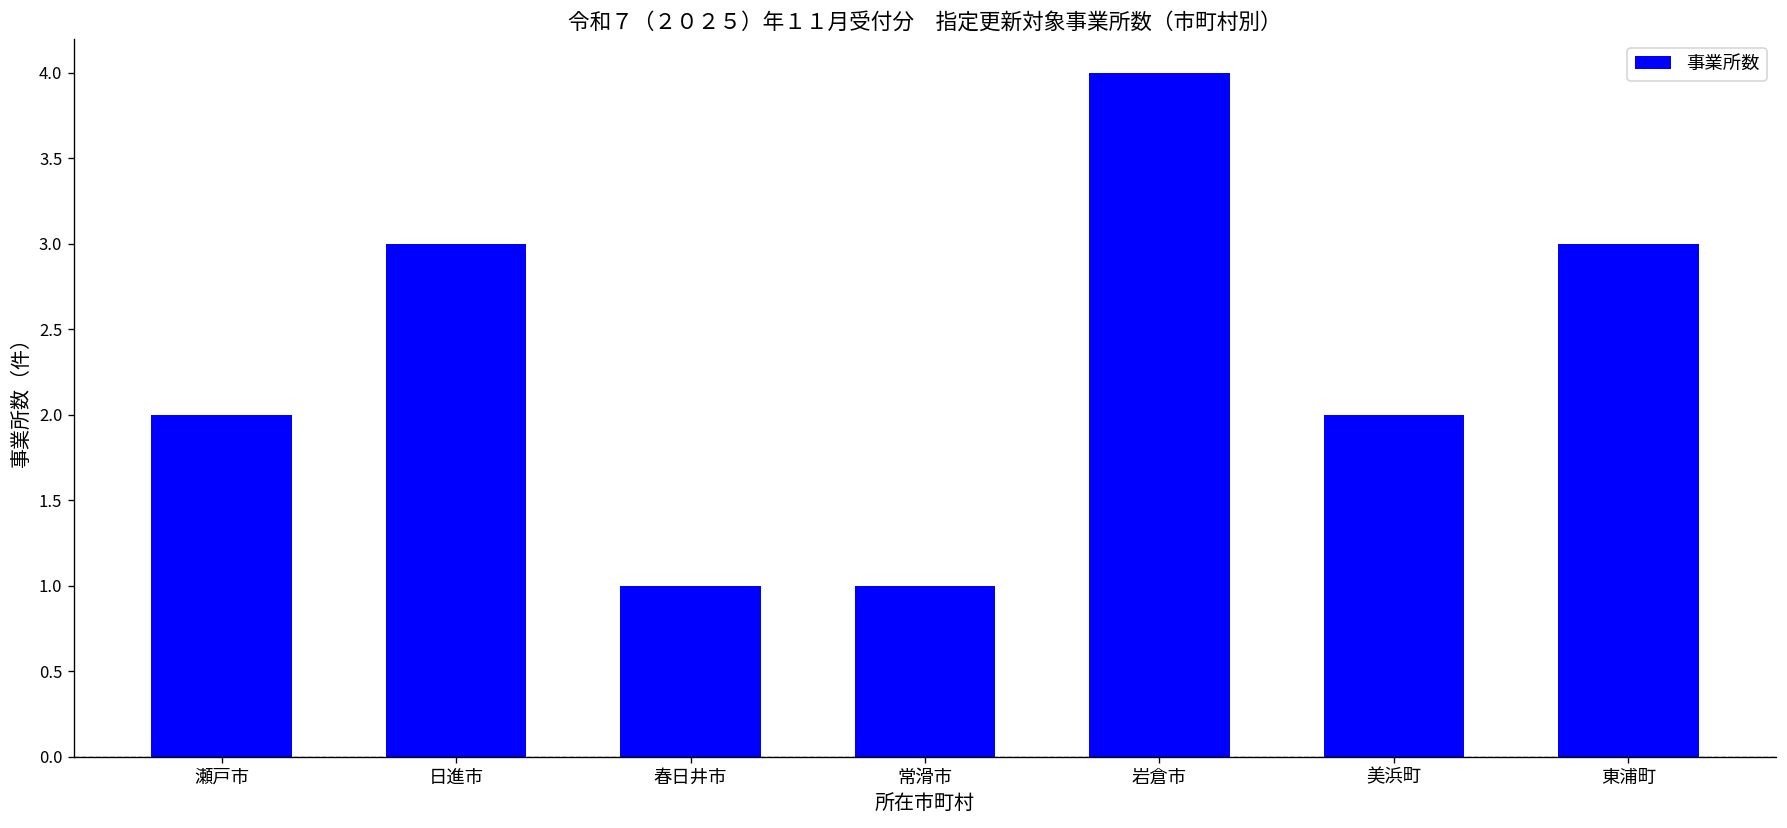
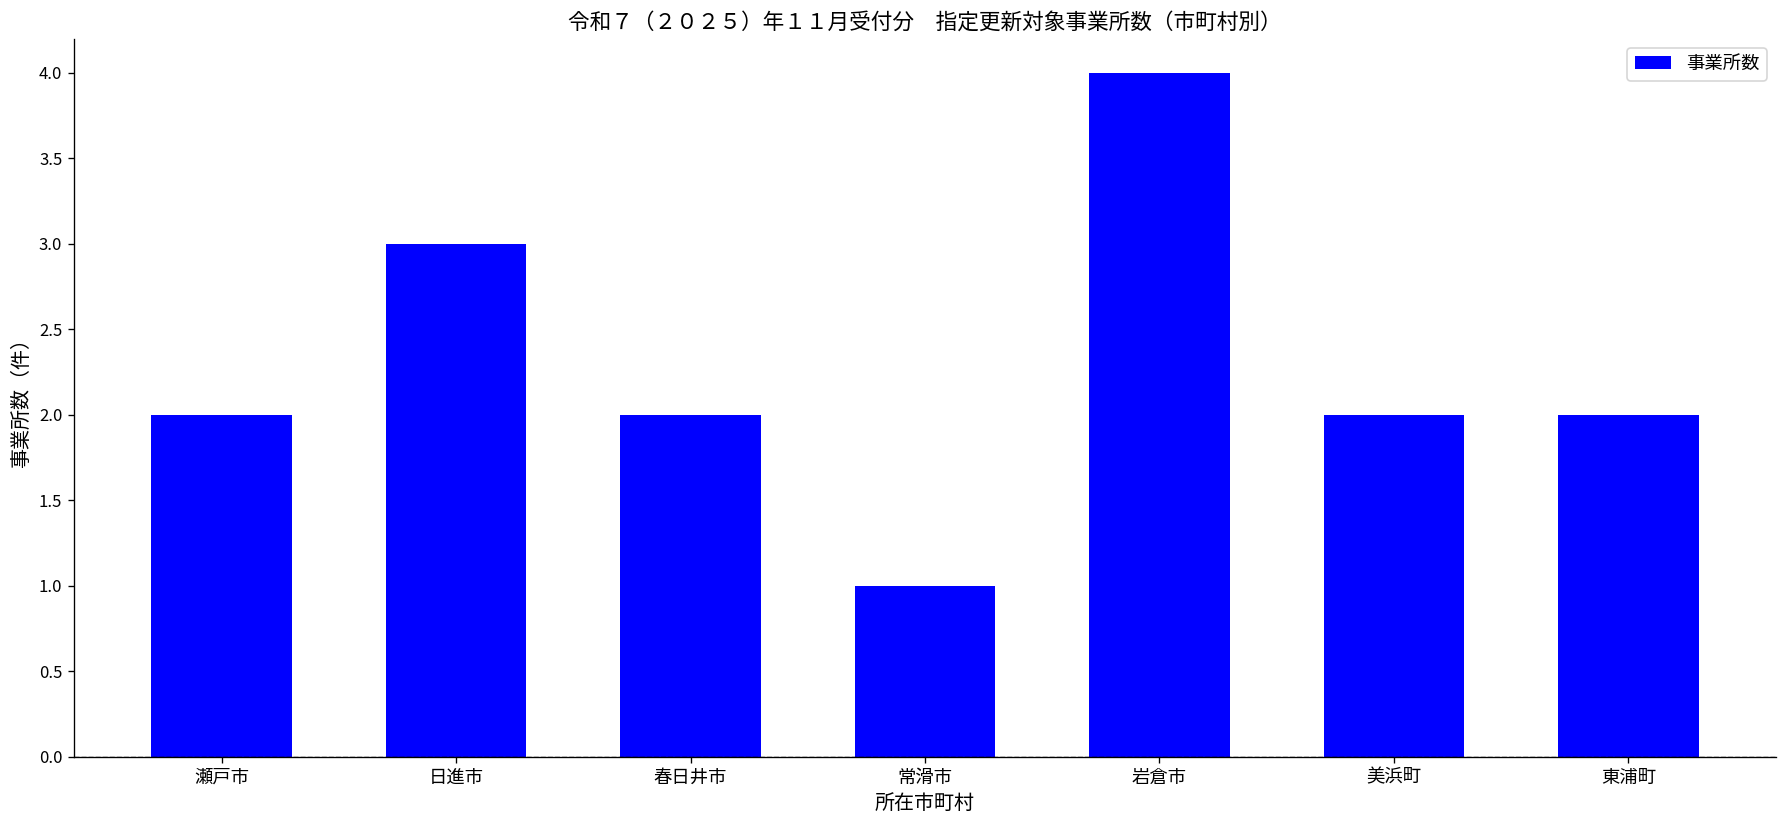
春日井市: 1 -> 2
東浦町: 3 -> 2
